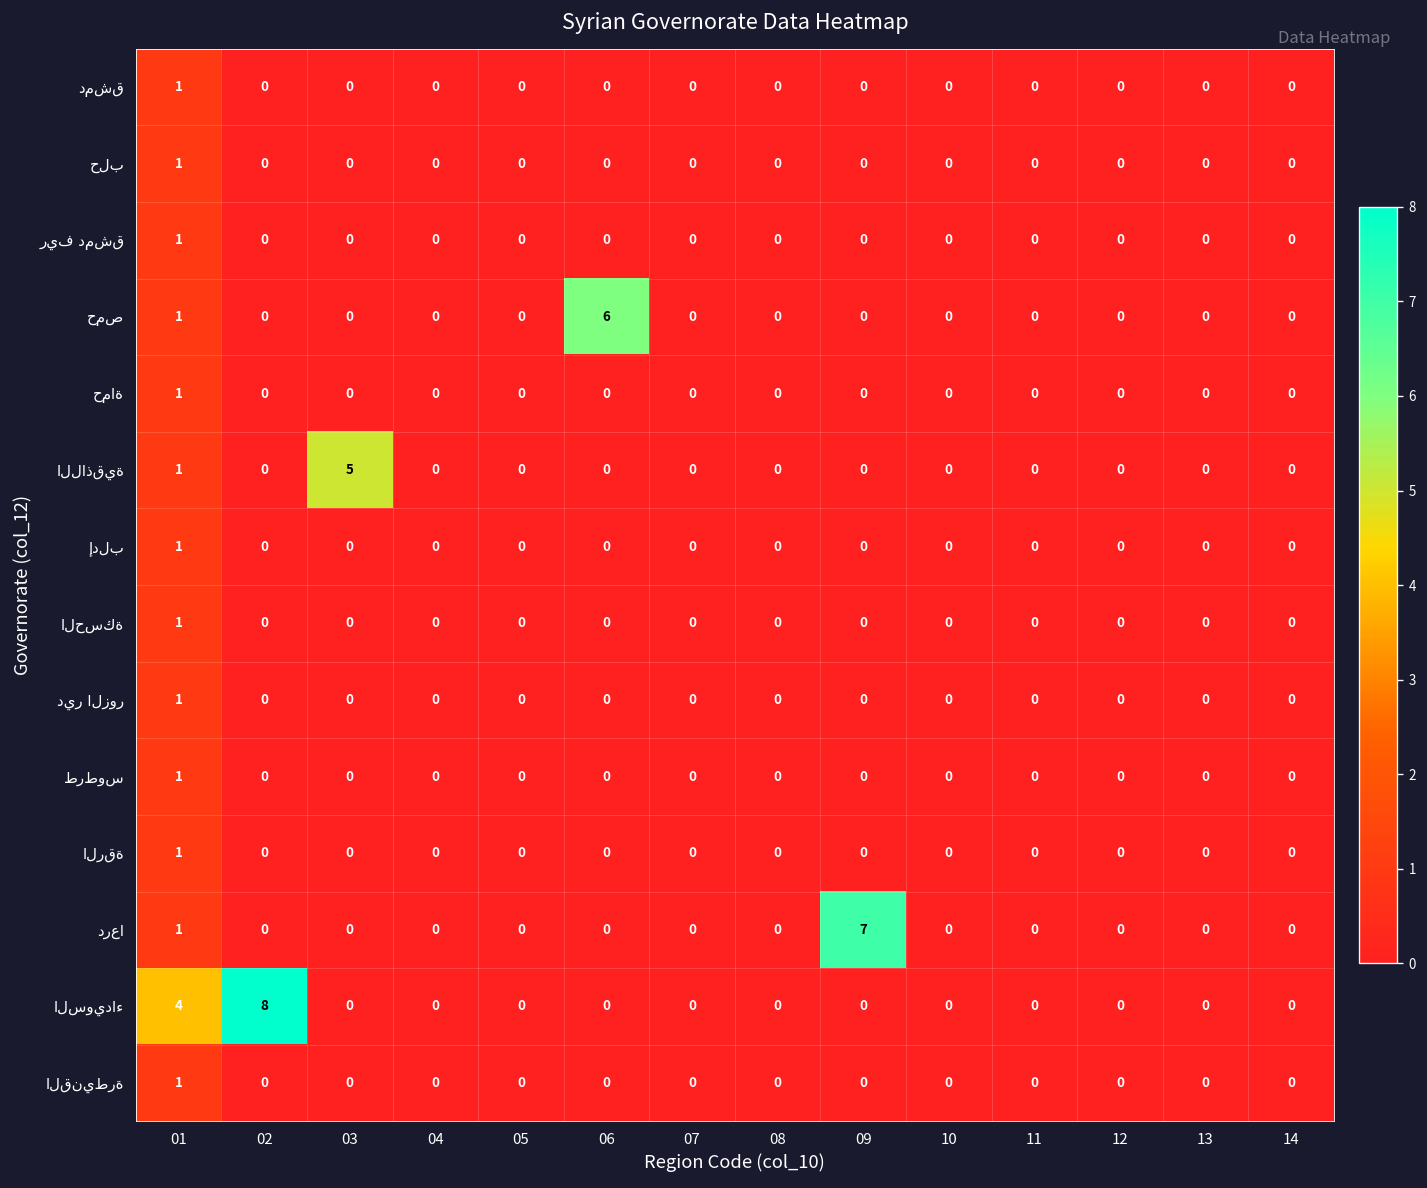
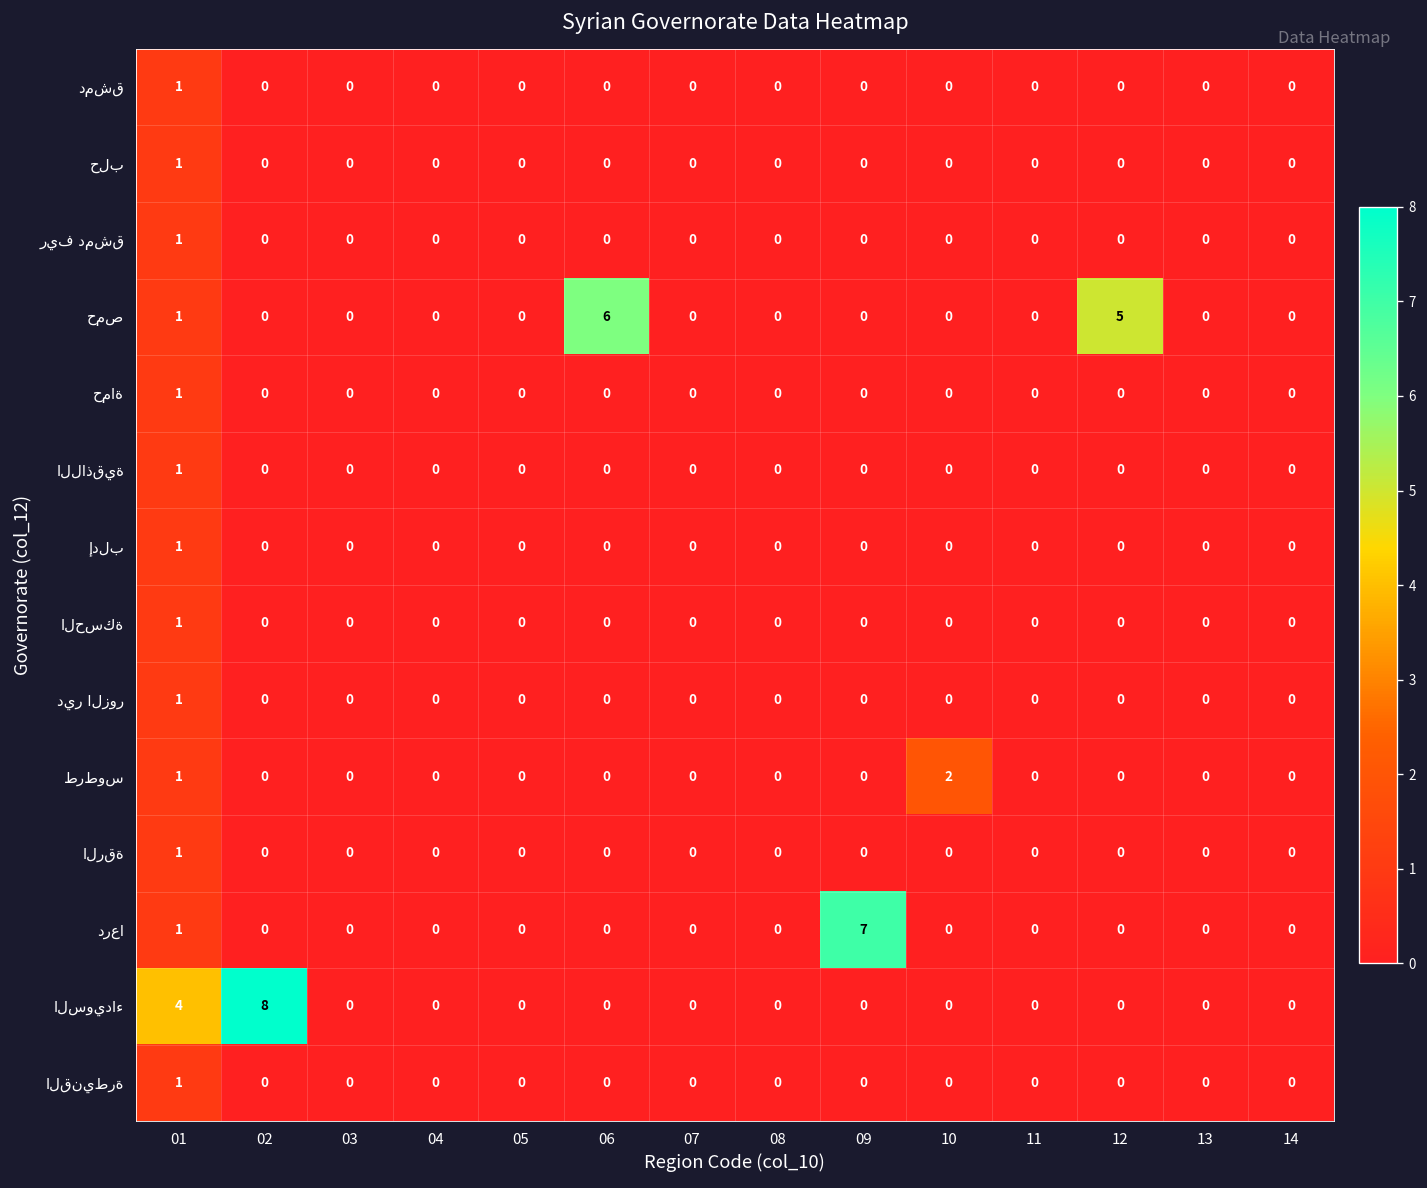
حمص, 12: 0 -> 5
اللاذقية, 03: 5 -> 0
طرطوس, 10: 0 -> 2
